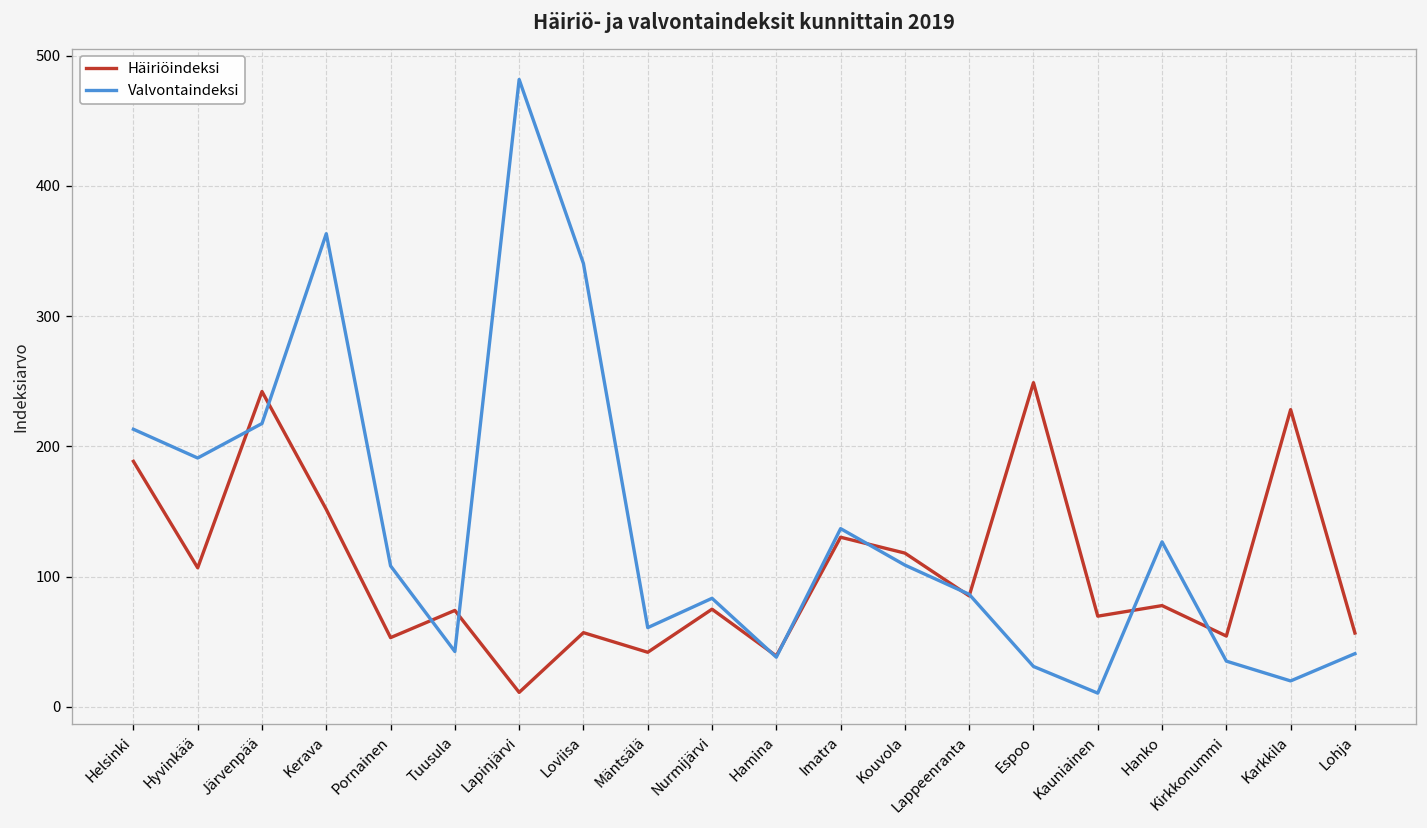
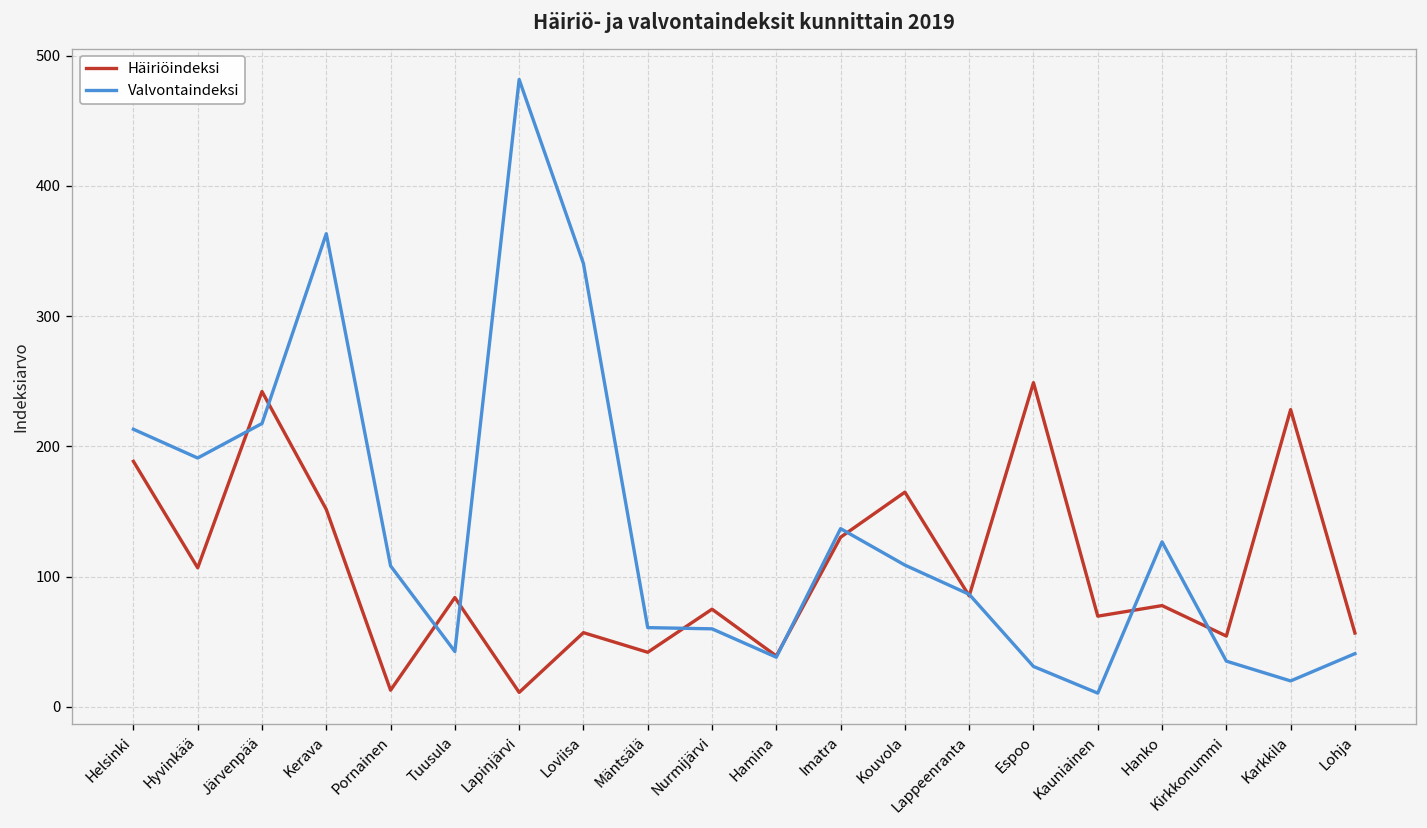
Häiriöindeksi, Pornainen: 53 -> 13
Häiriöindeksi, Tuusula: 74 -> 84
Valvontaindeksi, Nurmijärvi: 83 -> 60
Häiriöindeksi, Kouvola: 118 -> 165
